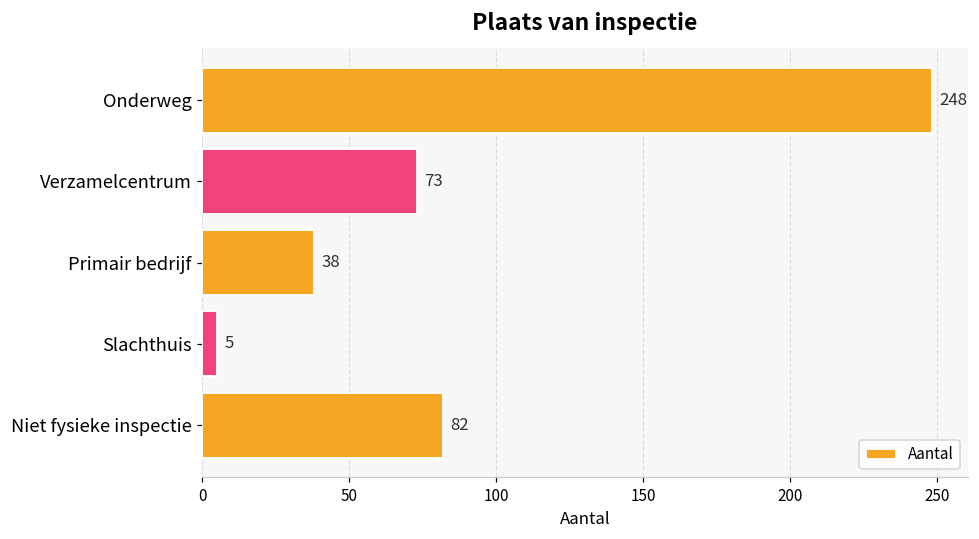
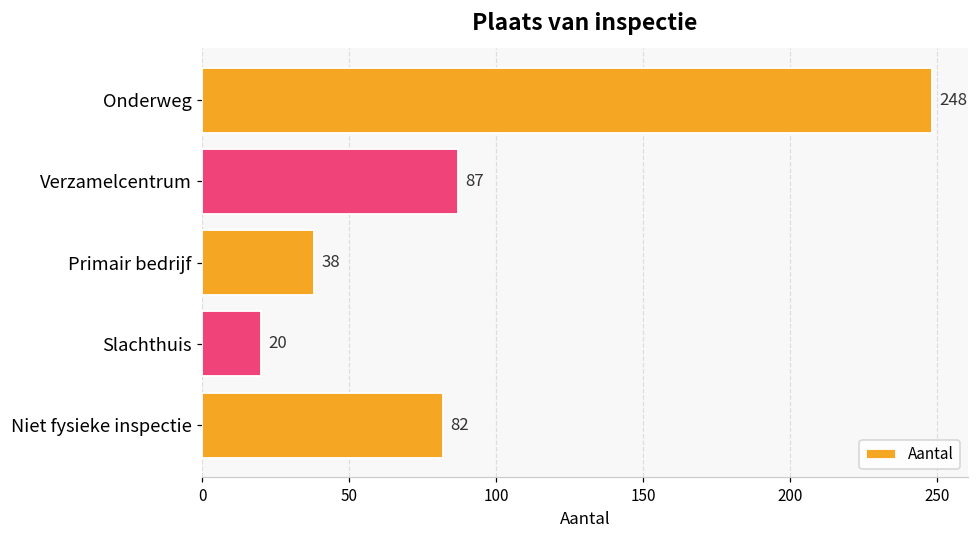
Verzamelcentrum: 73 -> 87
Slachthuis: 5 -> 20
